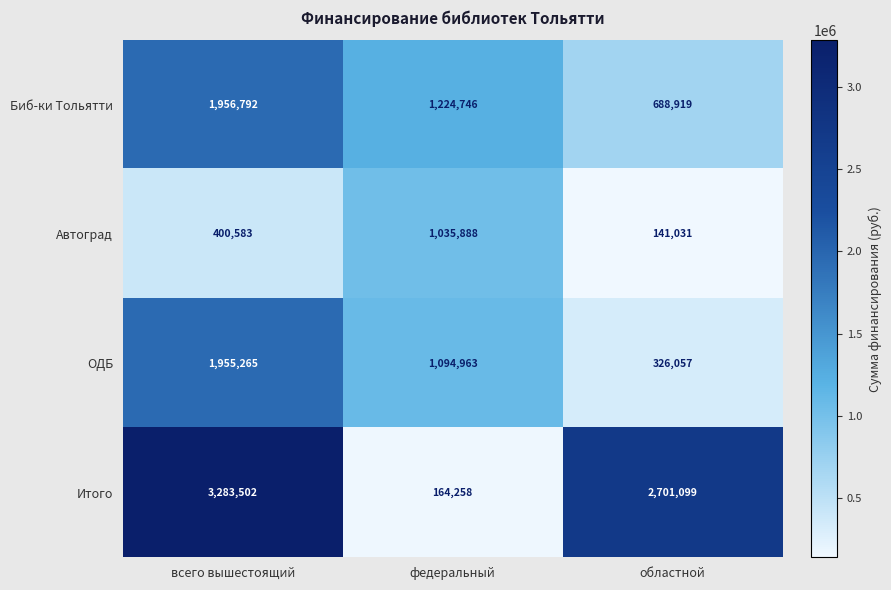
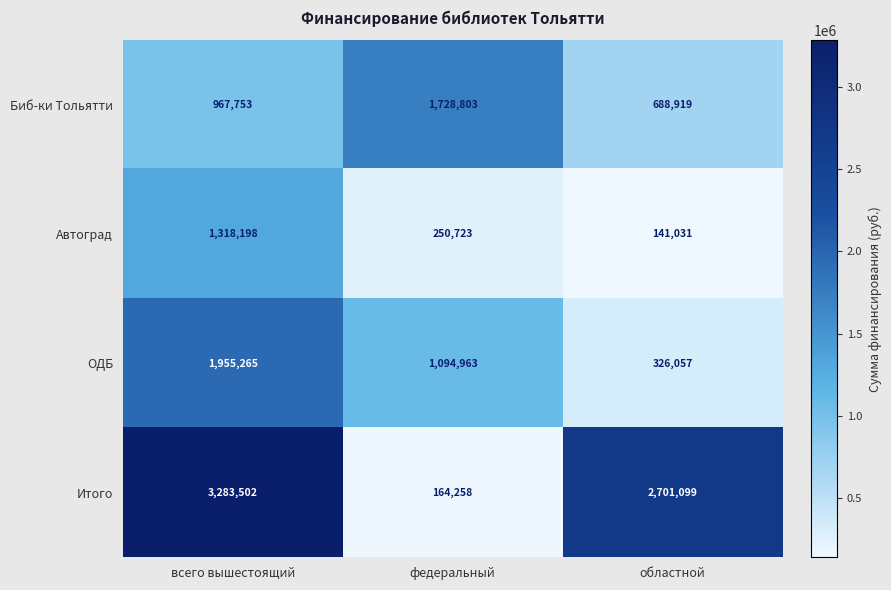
Биб-ки Тольятти, всего вышестоящий: 1,956,792 -> 967,753
Биб-ки Тольятти, федеральный: 1,224,746 -> 1,728,803
Автоград, всего вышестоящий: 400,583 -> 1,318,198
Автоград, федеральный: 1,035,888 -> 250,723
